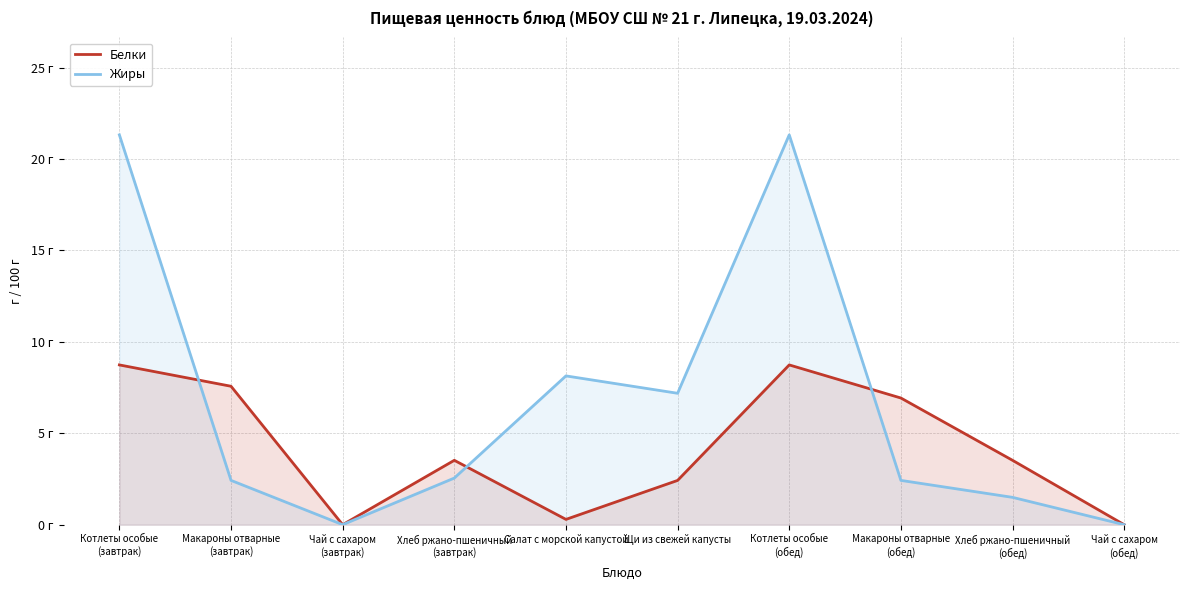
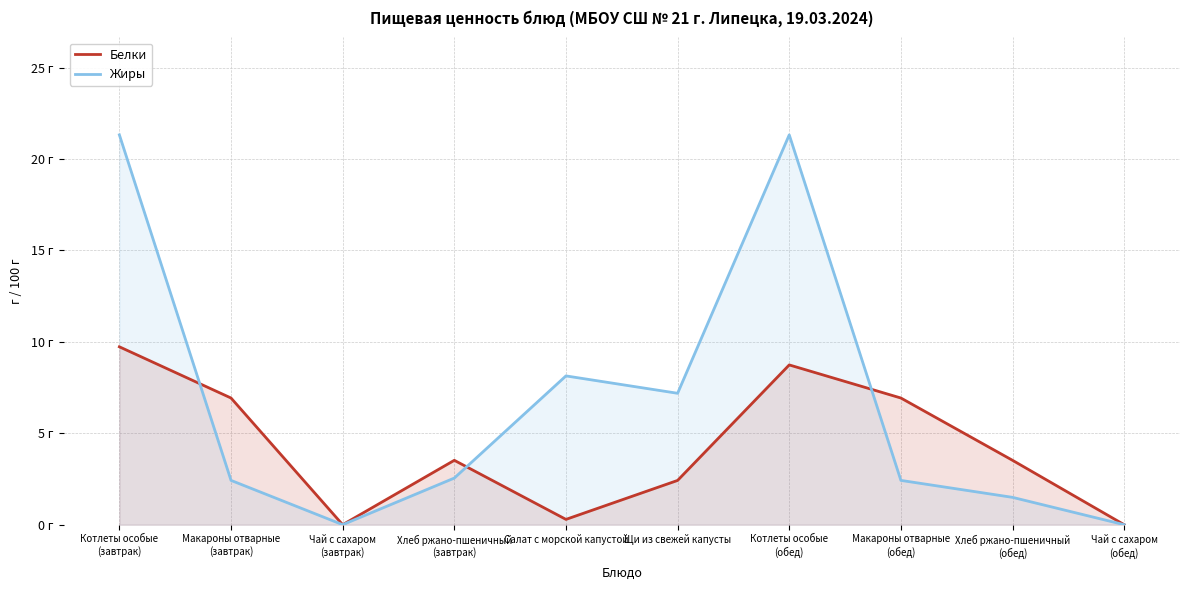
Белки, Котлеты особые (завтрак): 8.7 г -> 9.7 г
Белки, Макароны отварные (завтрак): 7.6 г -> 6.9 г
